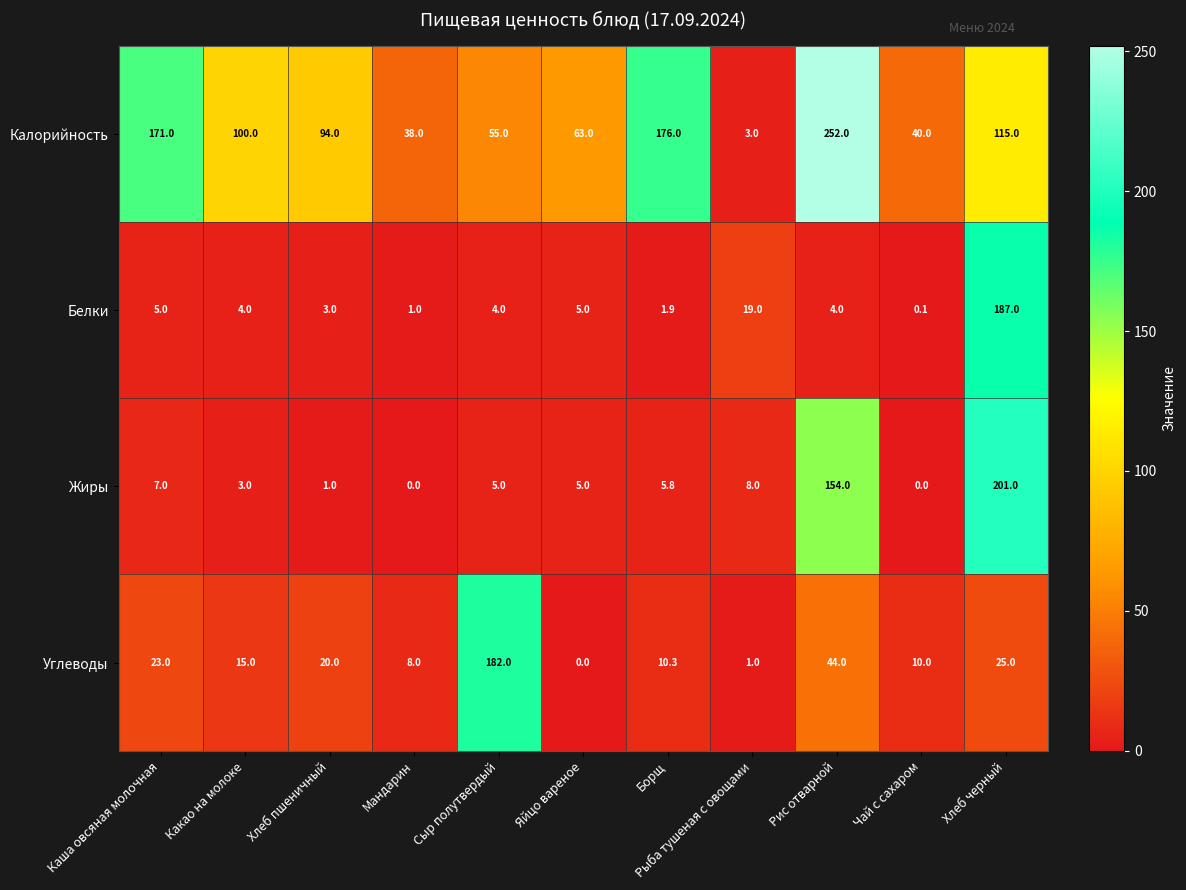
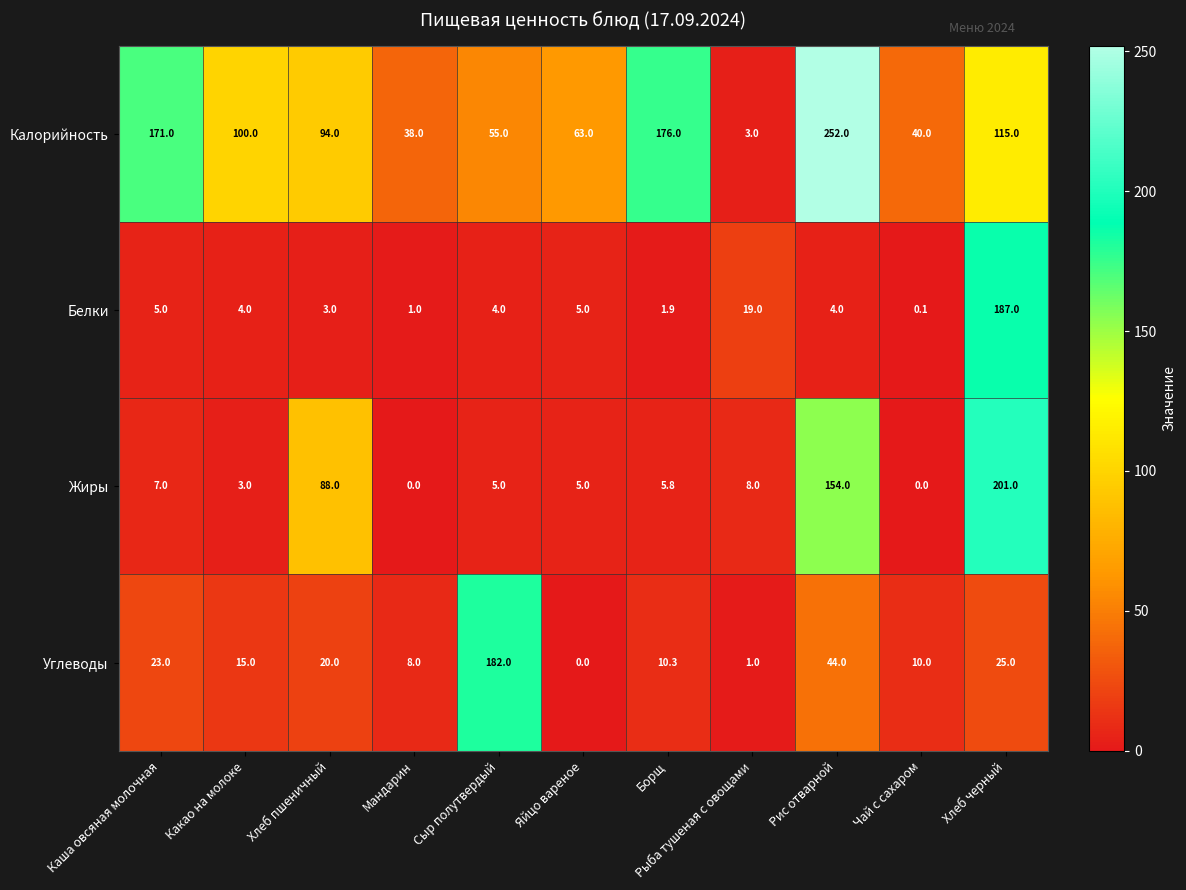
Жиры, Хлеб пшеничный: 1.0 -> 88.0
